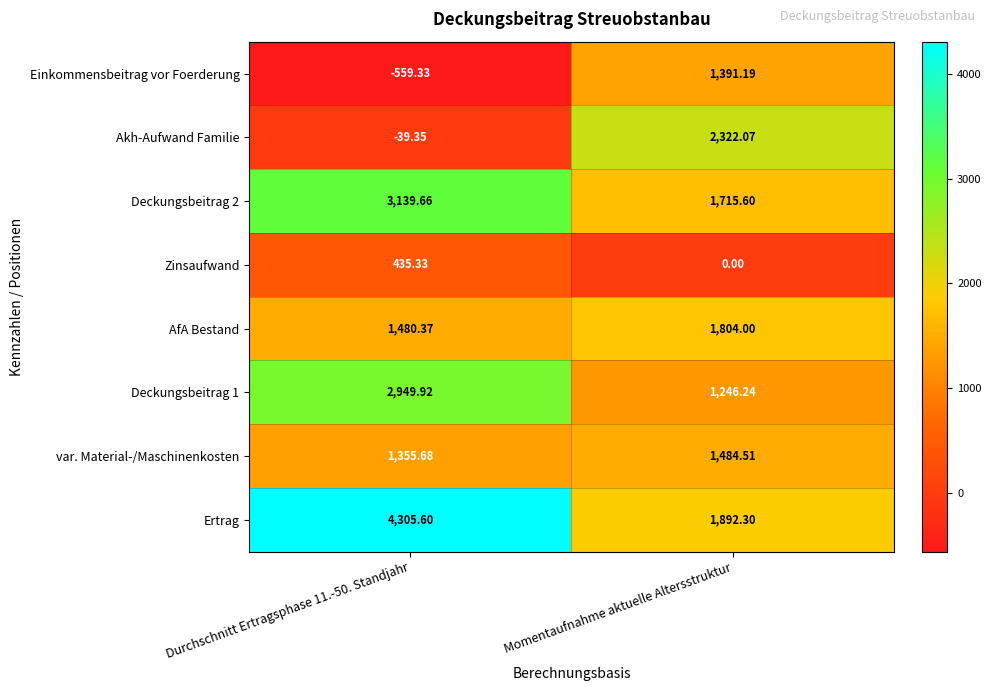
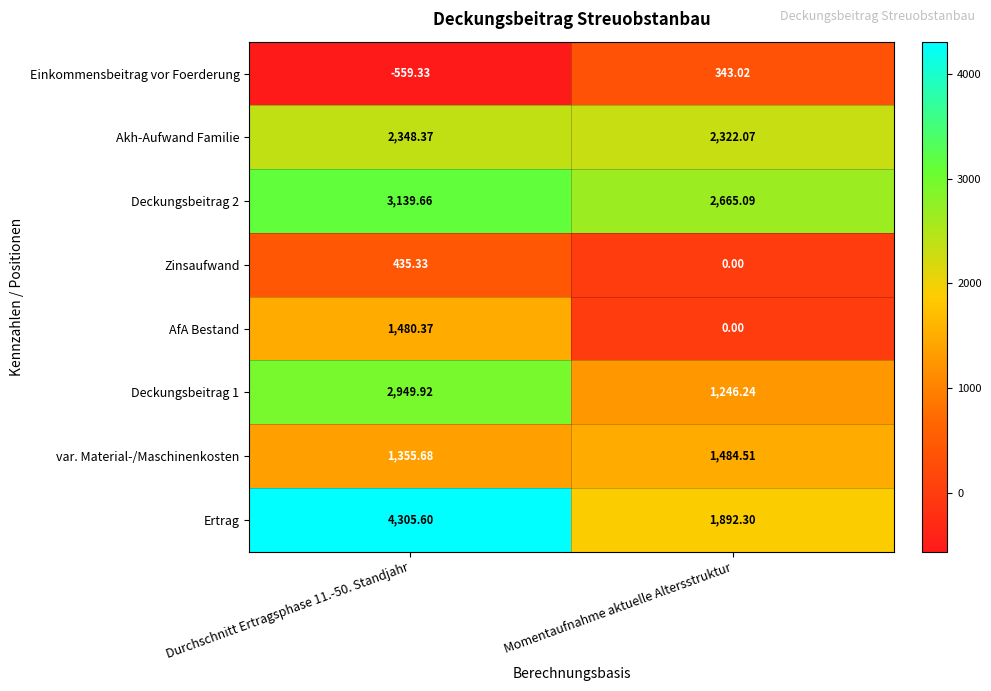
Einkommensbeitrag vor Foerderung, Momentaufnahme aktuelle Altersstruktur: 1,391.19 -> 343.02
Akh-Aufwand Familie, Durchschnitt Ertragsphase 11.-50. Standjahr: -39.35 -> 2,348.37
Deckungsbeitrag 2, Momentaufnahme aktuelle Altersstruktur: 1,715.60 -> 2,665.09
AfA Bestand, Momentaufnahme aktuelle Altersstruktur: 1,804.00 -> 0.00
